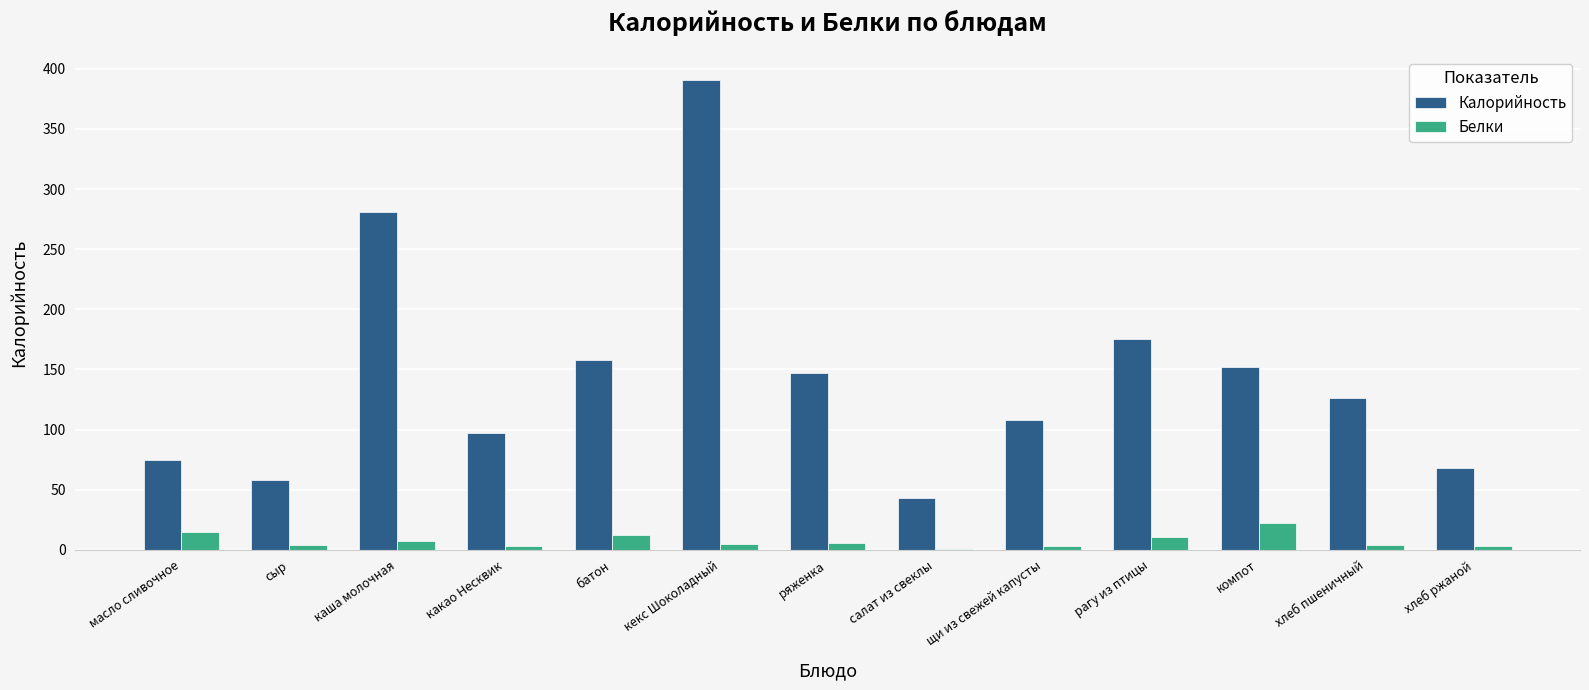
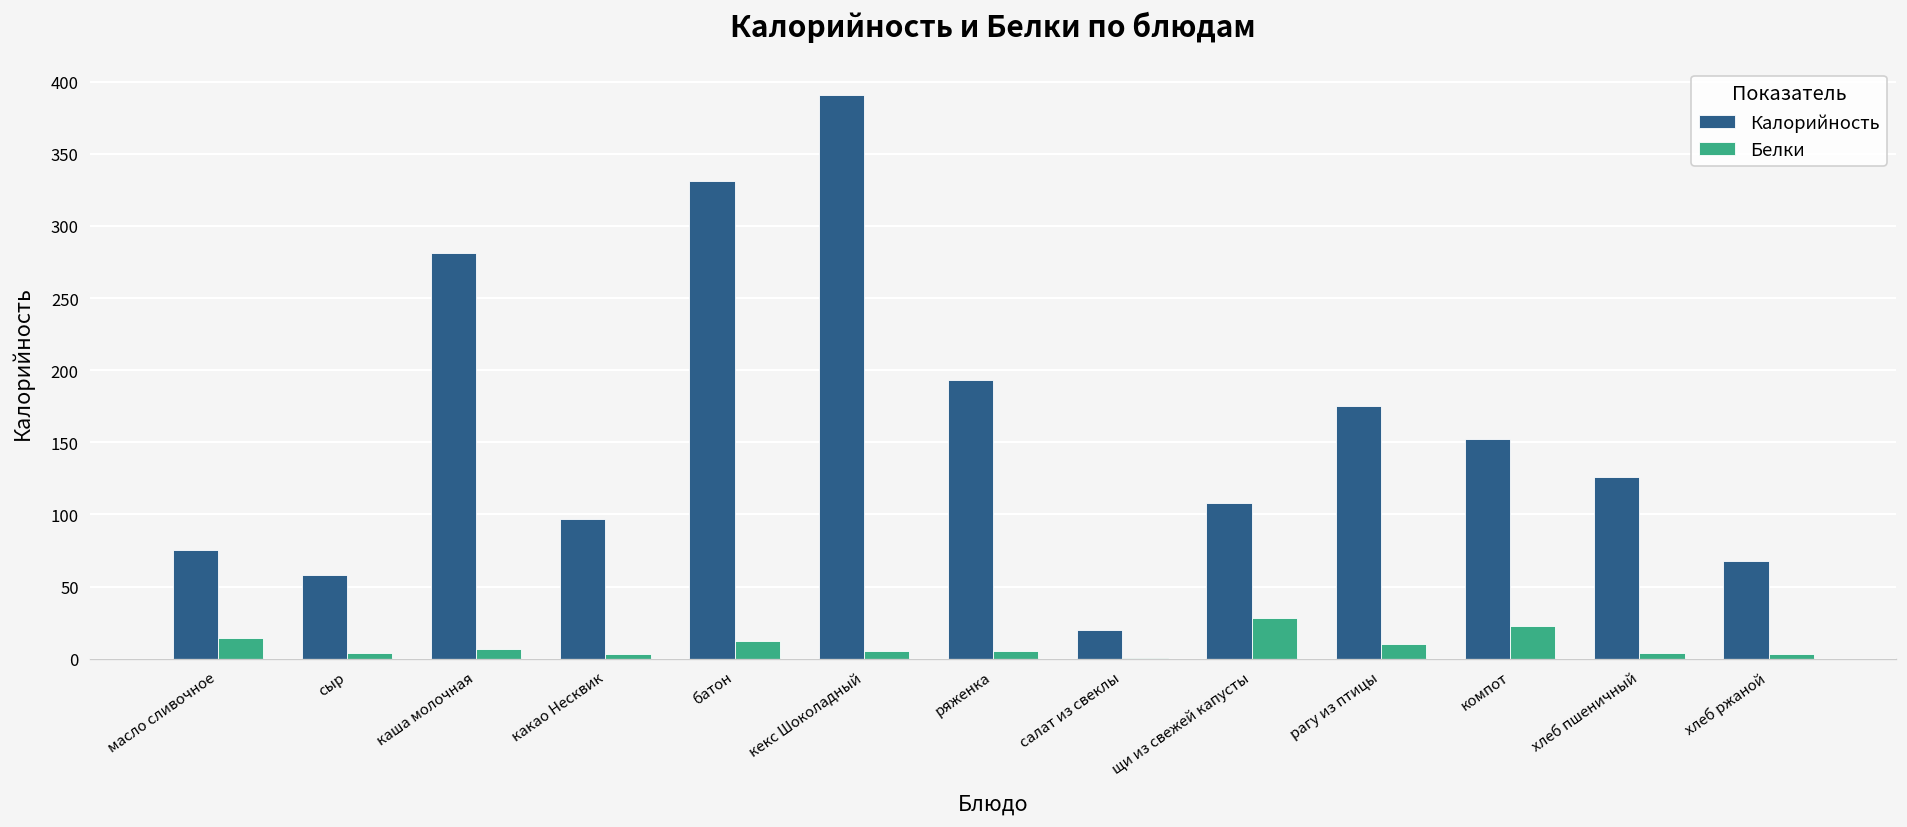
Калорийность, батон: 158 -> 331
Калорийность, ряженка: 147 -> 193
Калорийность, салат из свеклы: 43 -> 20
Белки, щи из свежей капусты: 3 -> 28
